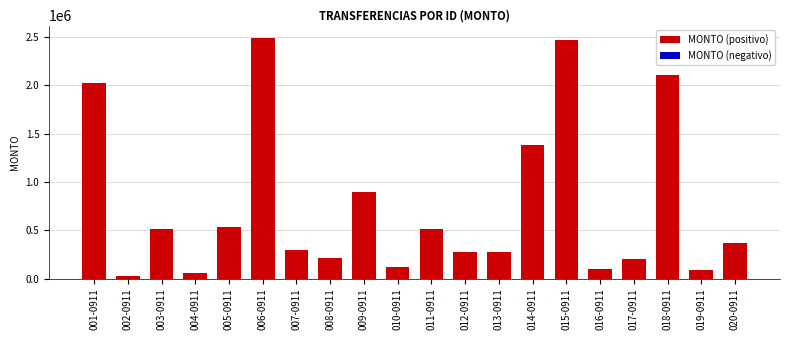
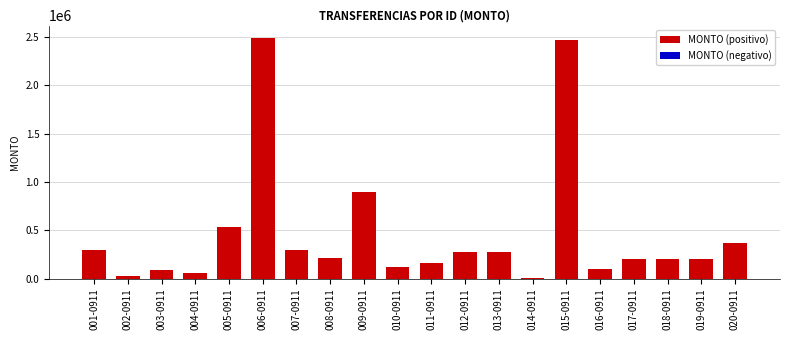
001-0911: 2000000 -> 300000
003-0911: 500000 -> 100000
011-0911: 500000 -> 200000
014-0911: 1400000 -> 0
018-0911: 2100000 -> 200000
019-0911: 100000 -> 200000
